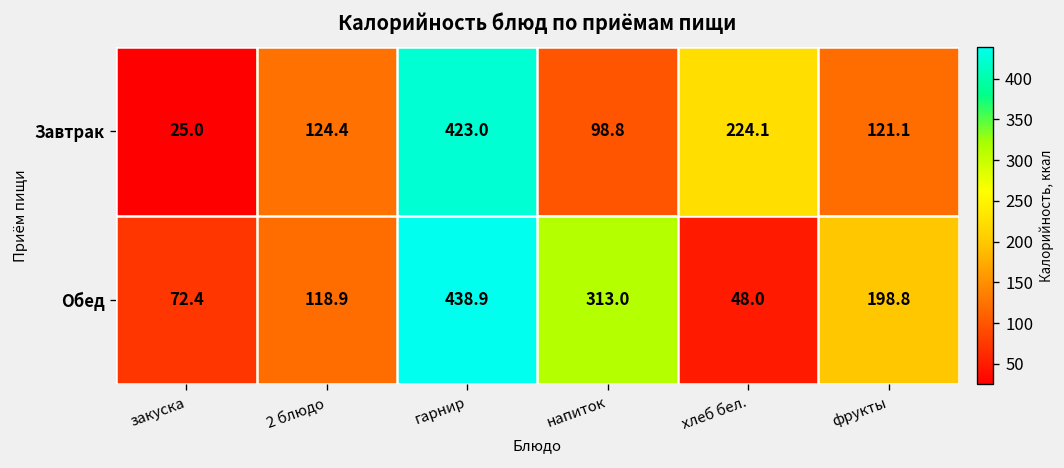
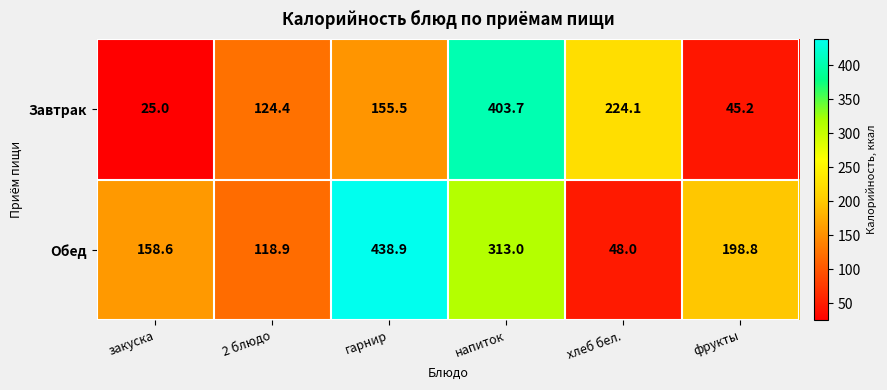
Завтрак, гарнир: 423.0 -> 155.5
Завтрак, напиток: 98.8 -> 403.7
Завтрак, фрукты: 121.1 -> 45.2
Обед, закуска: 72.4 -> 158.6
